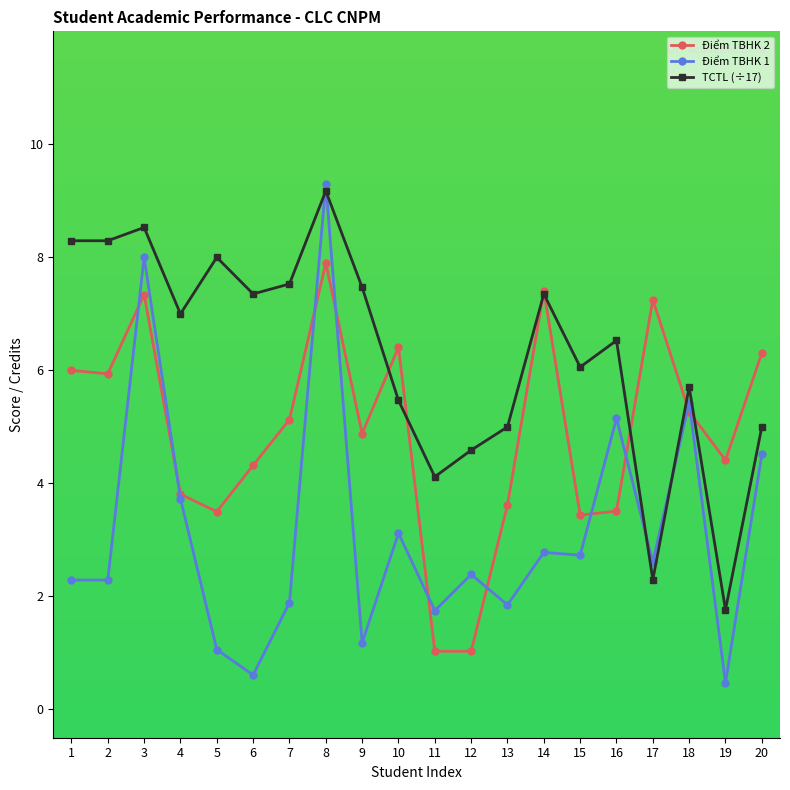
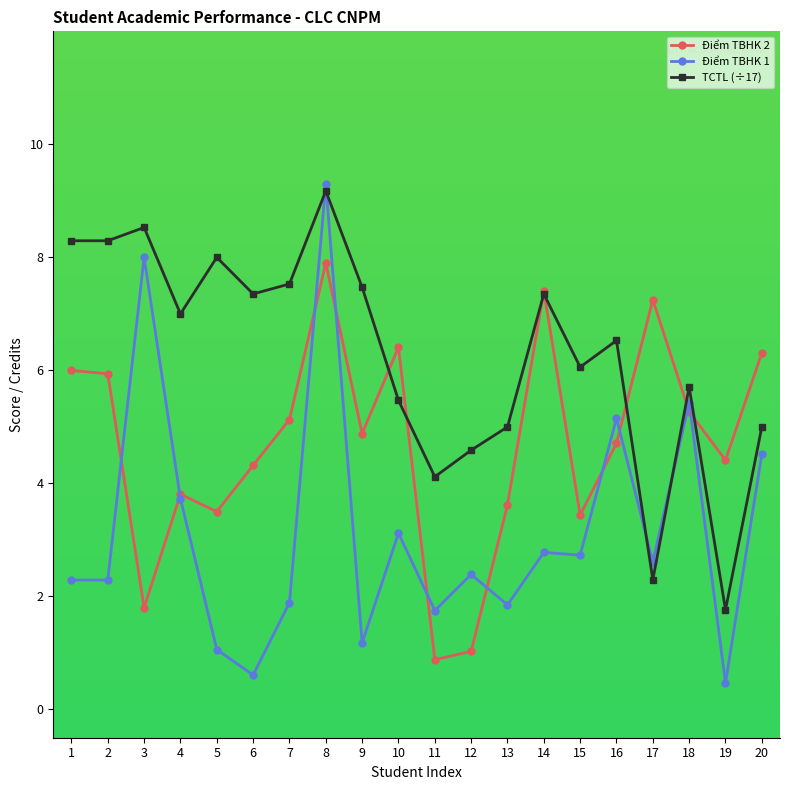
Điểm TBHK 2, 3: 7.3 -> 1.8
Điểm TBHK 2, 11: 1.0 -> 0.9
Điểm TBHK 2, 16: 3.5 -> 4.7
